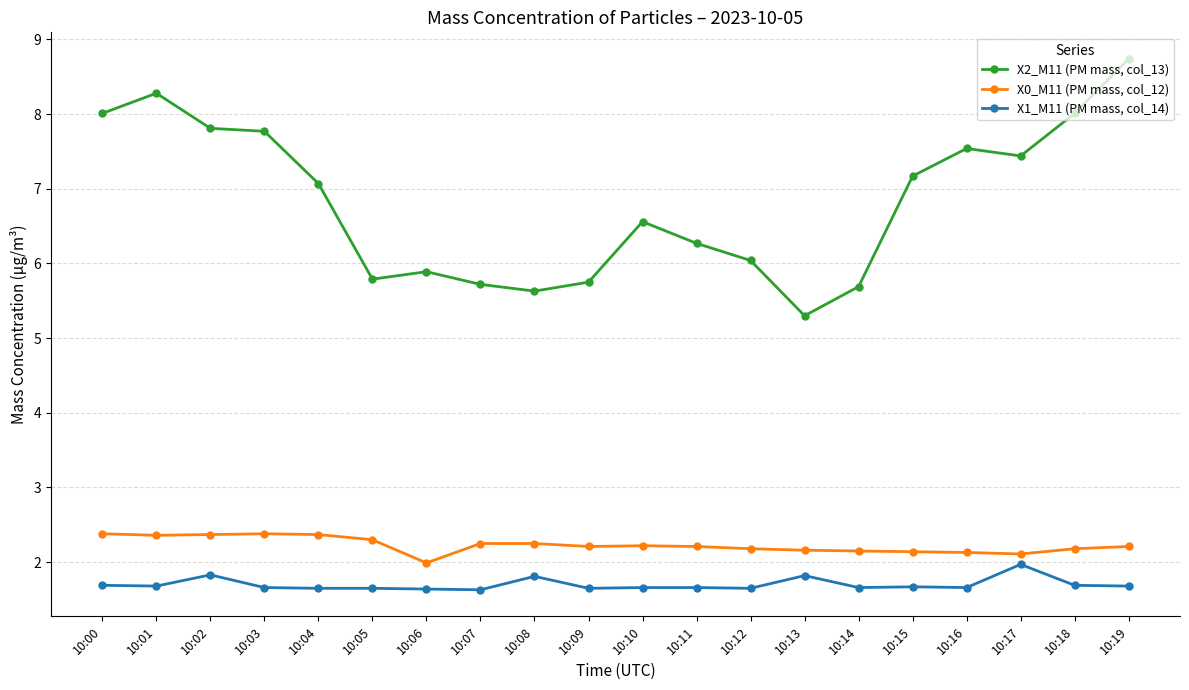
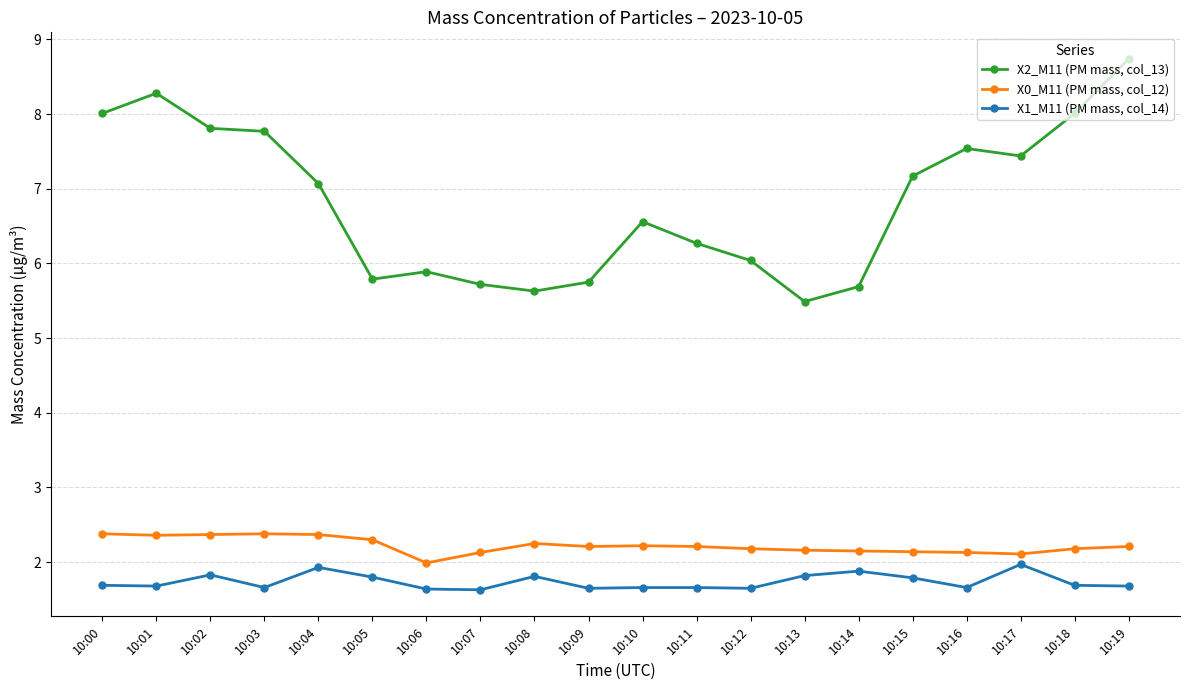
X1_M11 (PM mass, col_14), 10:04: 1.7 -> 1.9
X1_M11 (PM mass, col_14), 10:05: 1.7 -> 1.8
X0_M11 (PM mass, col_12), 10:07: 2.3 -> 2.1
X2_M11 (PM mass, col_13), 10:13: 5.3 -> 5.5
X1_M11 (PM mass, col_14), 10:14: 1.7 -> 1.9
X1_M11 (PM mass, col_14), 10:15: 1.7 -> 1.8
